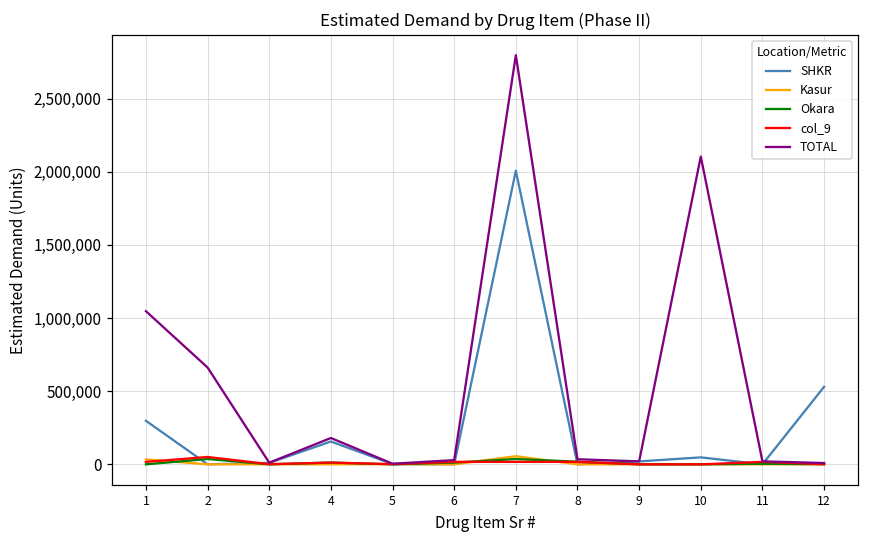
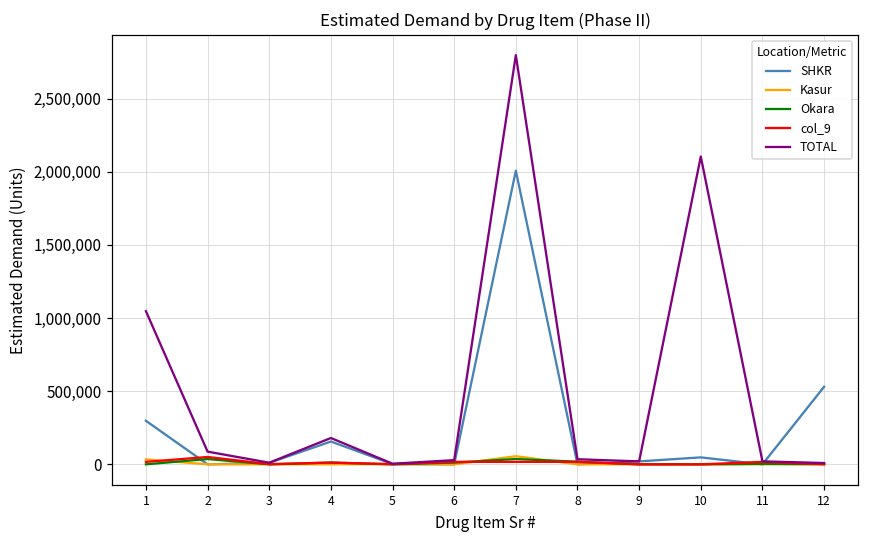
TOTAL, 2: 660,000 -> 90,000
